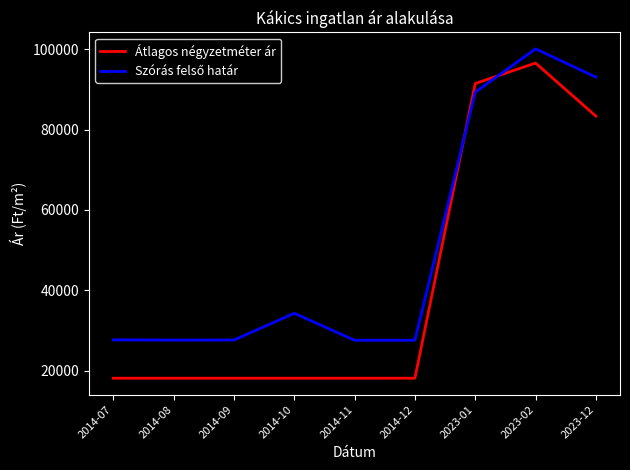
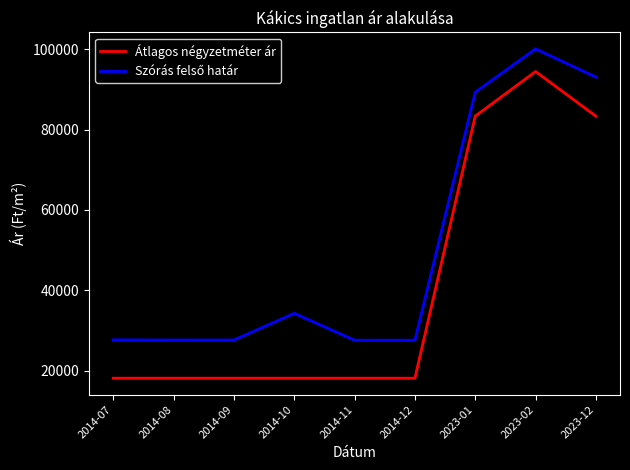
Átlagos négyzetméter ár, 2023-01: 91000 -> 83000
Átlagos négyzetméter ár, 2023-02: 97000 -> 94000
